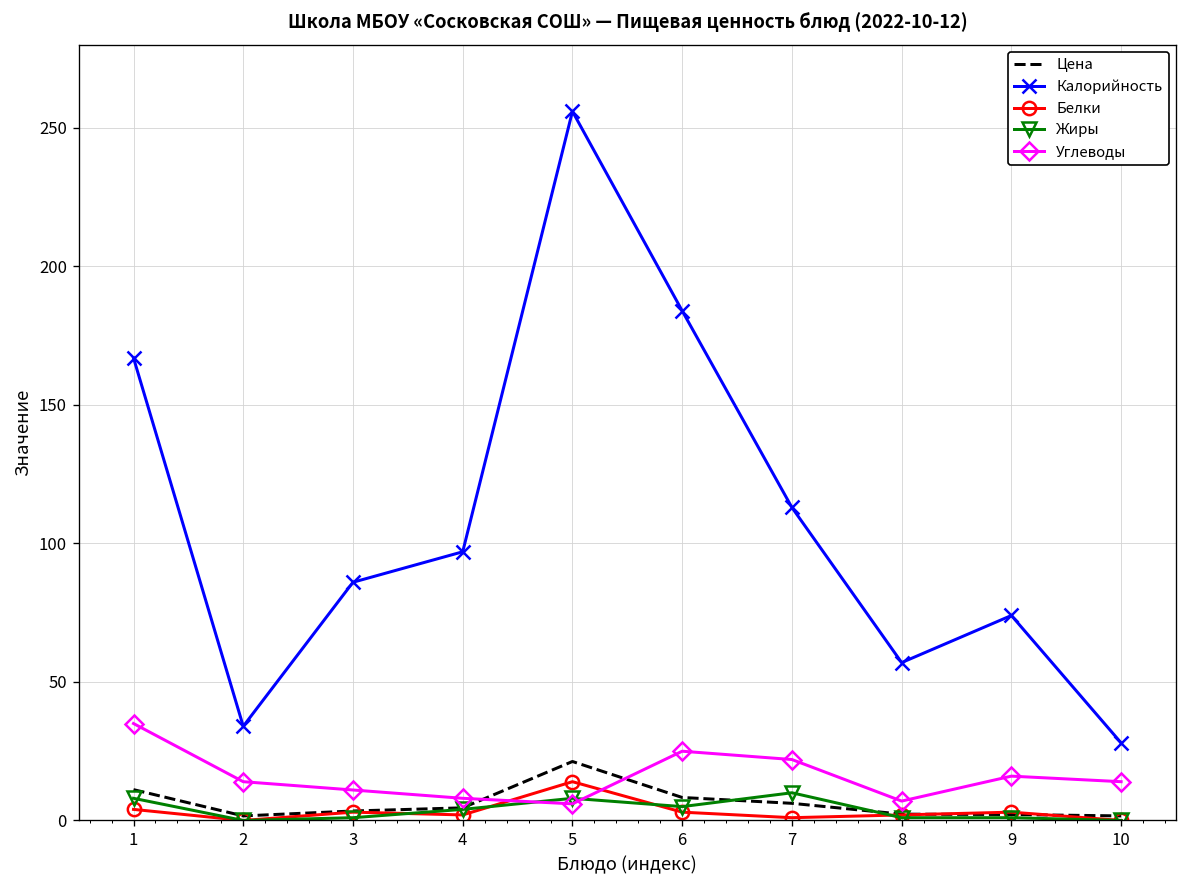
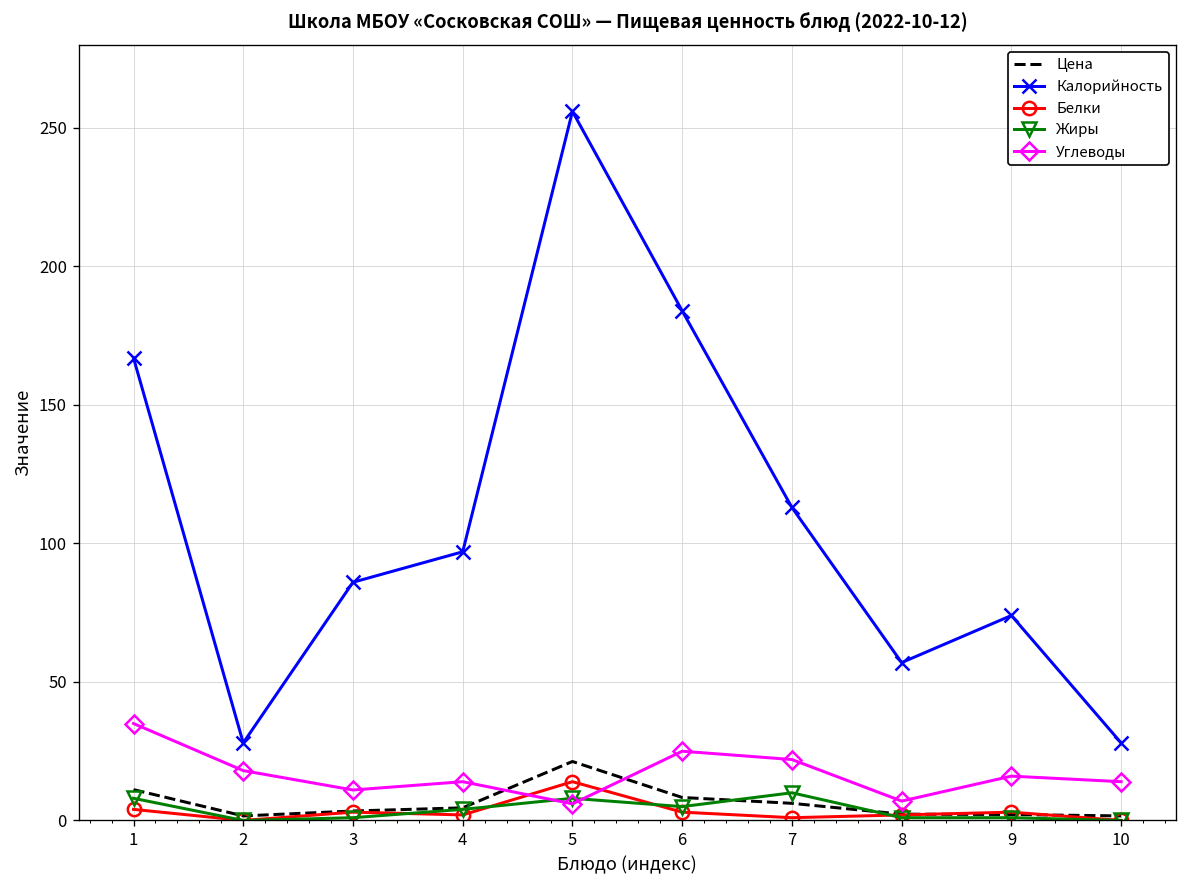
Калорийность, 2: 34 -> 28
Углеводы, 2: 14 -> 18
Углеводы, 4: 8 -> 14
